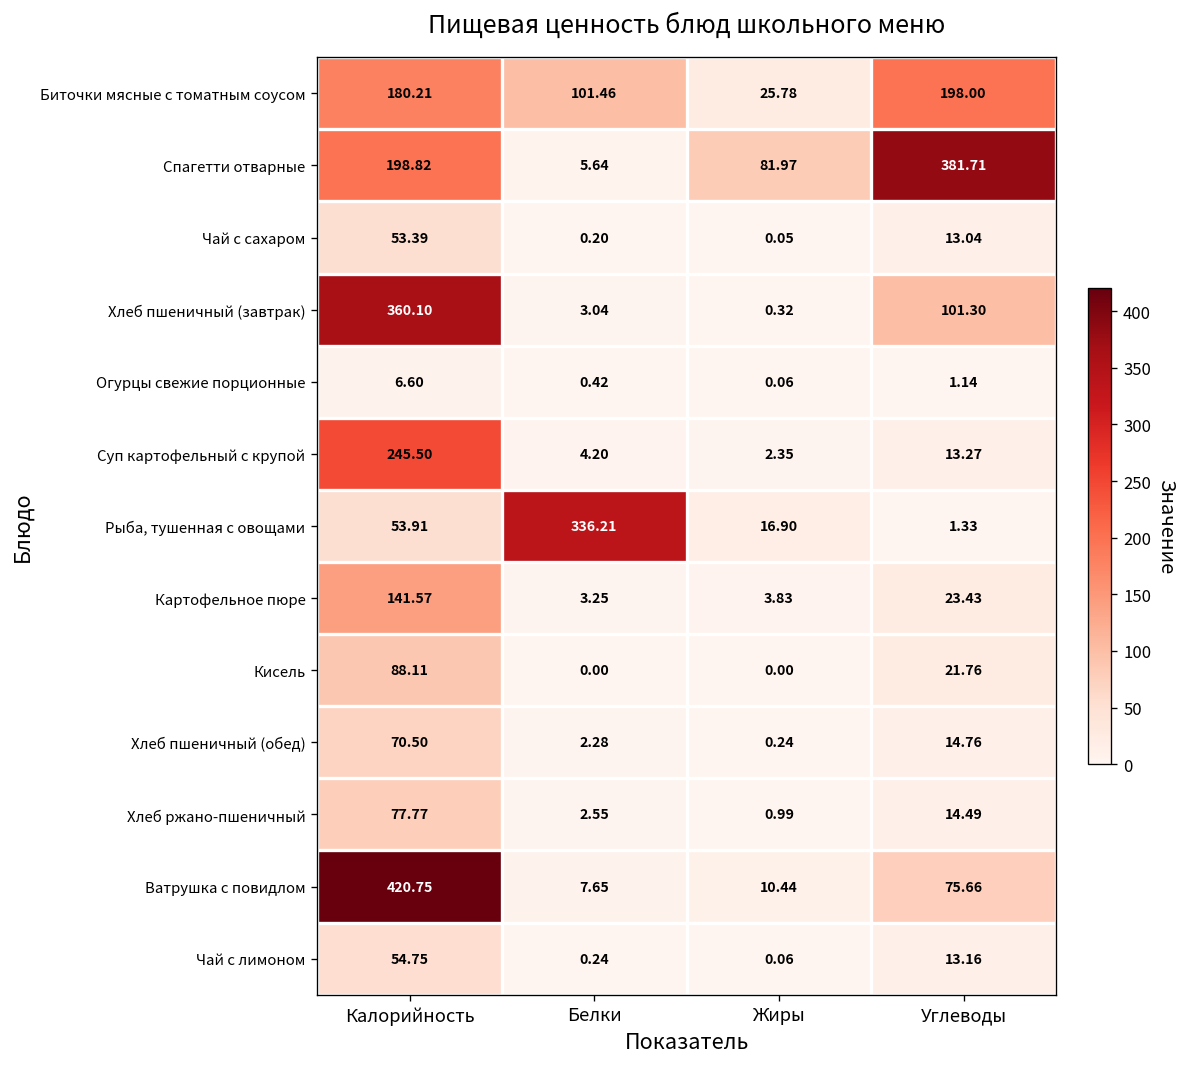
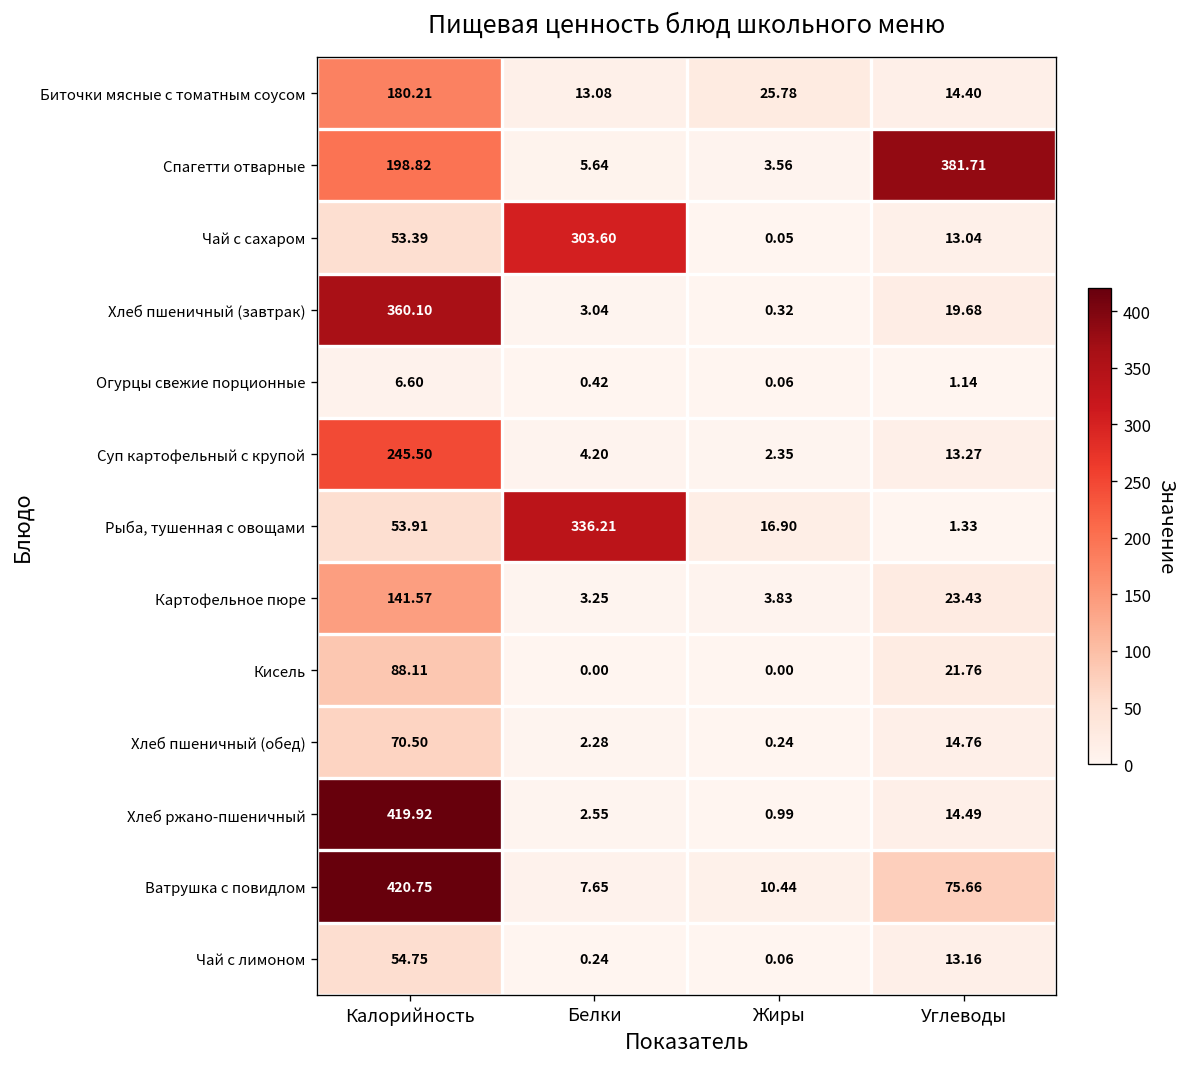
Биточки мясные с томатным соусом, Белки: 101.46 -> 13.08
Биточки мясные с томатным соусом, Углеводы: 198.00 -> 14.40
Спагетти отварные, Жиры: 81.97 -> 3.56
Чай с сахаром, Белки: 0.20 -> 303.60
Хлеб пшеничный (завтрак), Углеводы: 101.30 -> 19.68
Хлеб ржано-пшеничный, Калорийность: 77.77 -> 419.92
